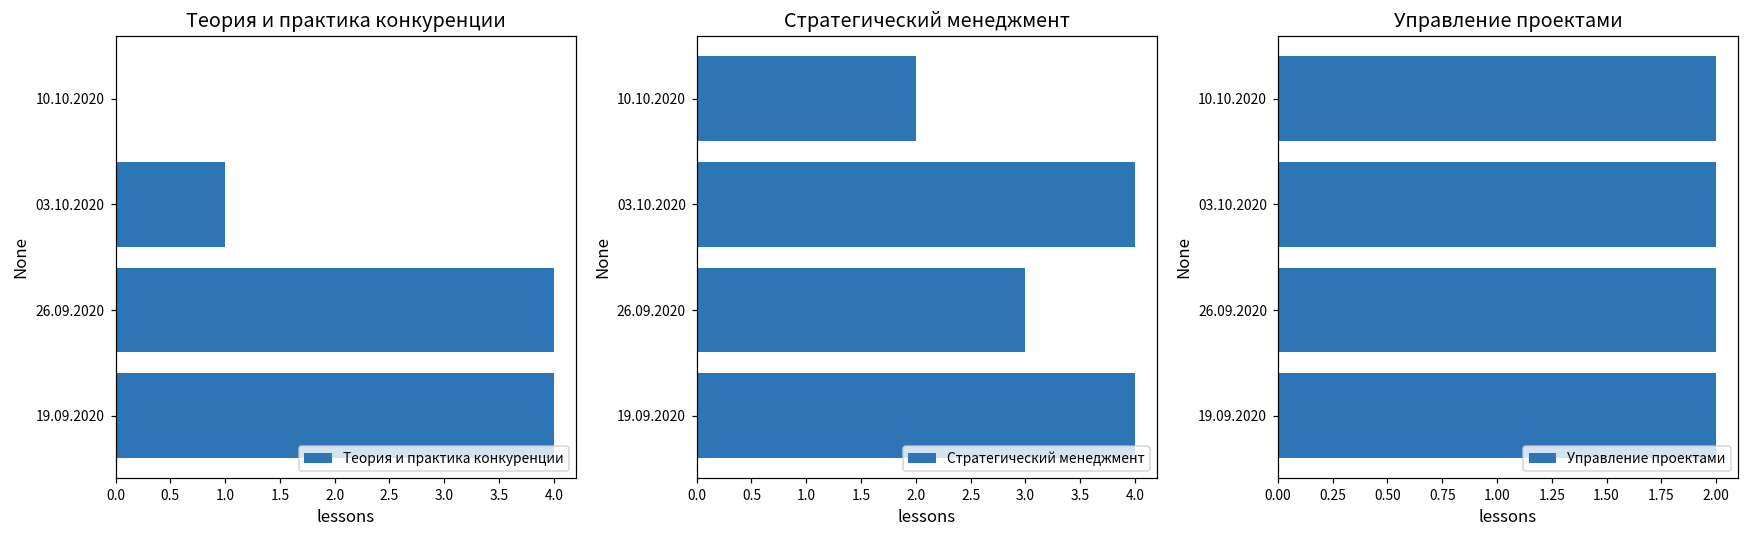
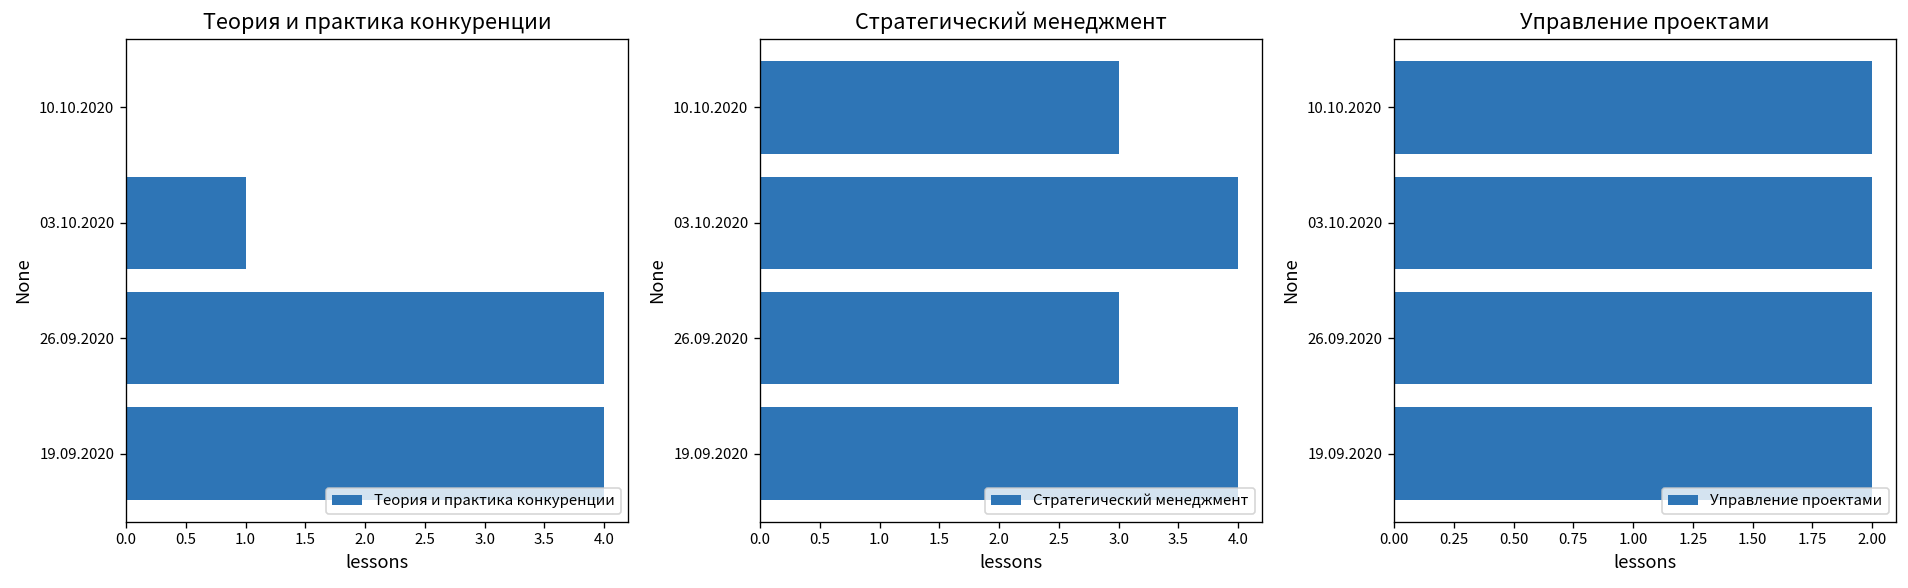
Стратегический менеджмент, 10.10.2020: 2 -> 3
